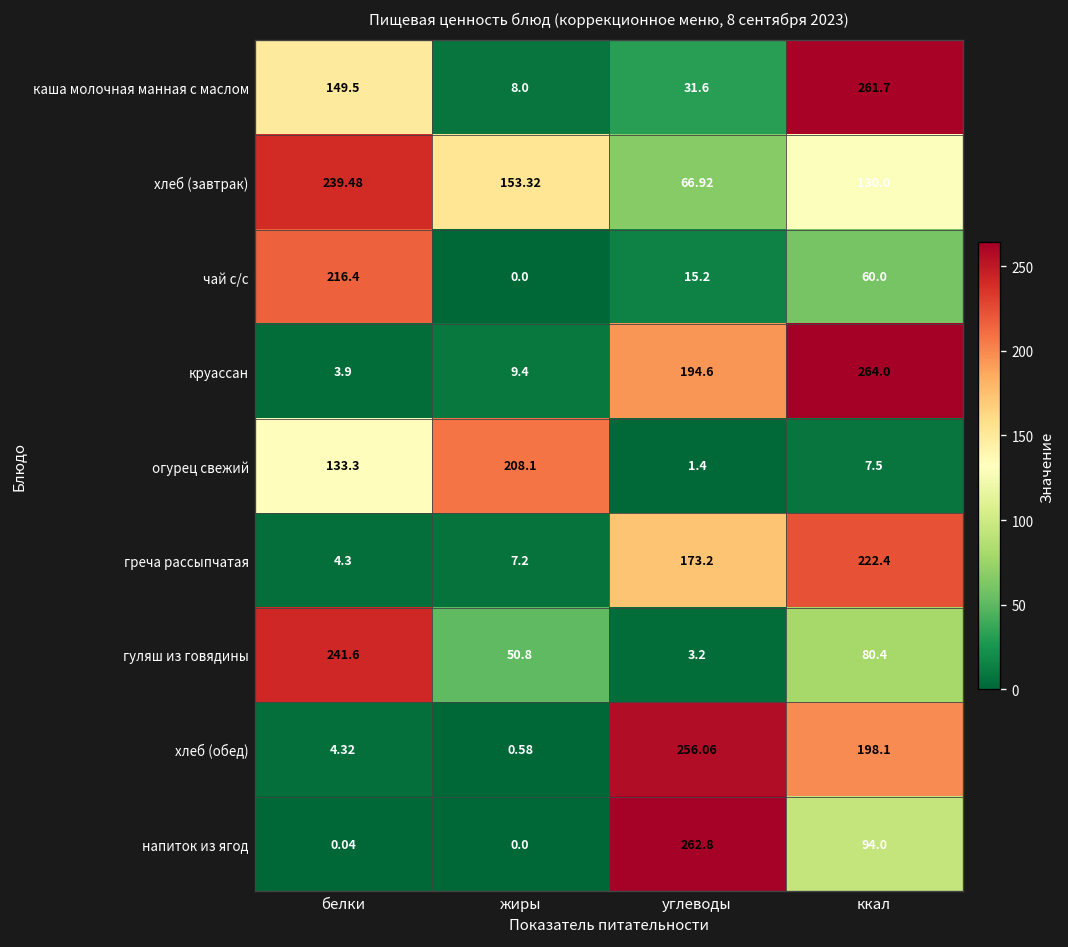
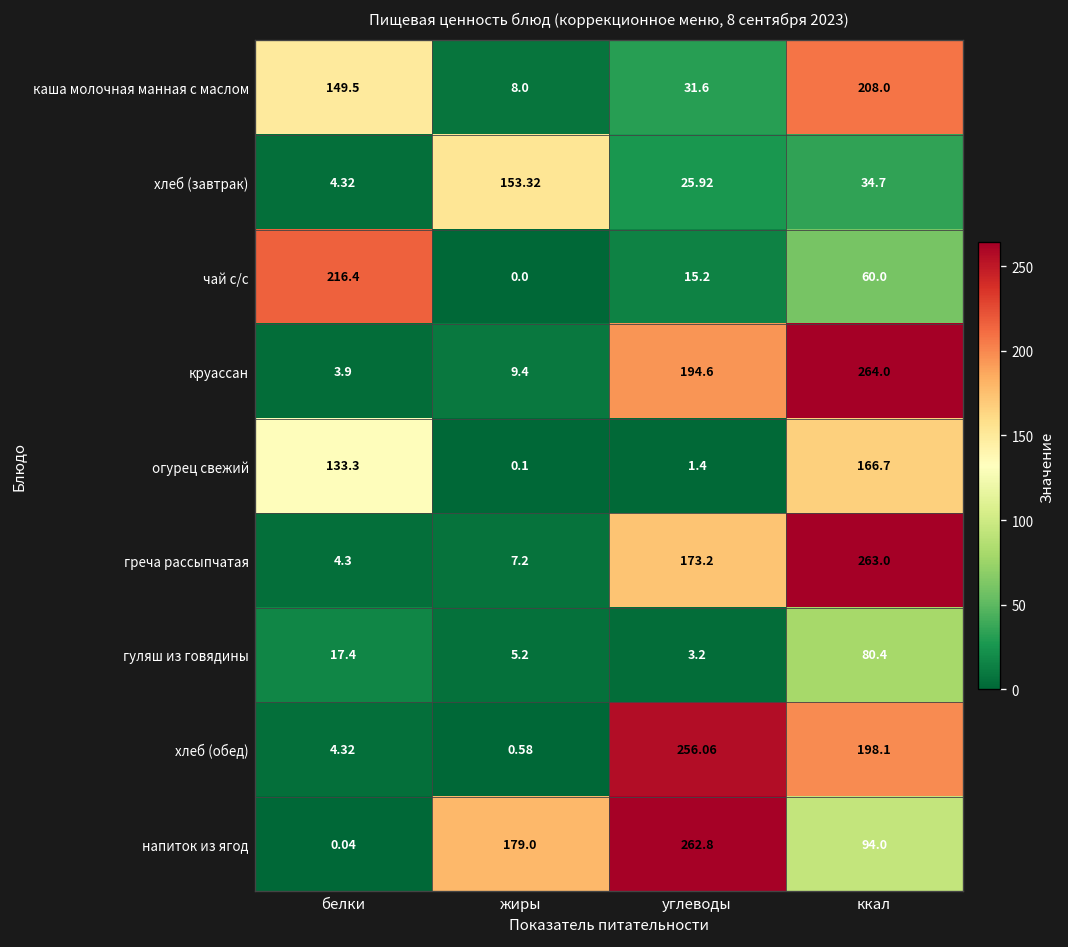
каша молочная манная с маслом, ккал: 261.7 -> 208.0
хлеб (завтрак), белки: 239.48 -> 4.32
хлеб (завтрак), углеводы: 66.92 -> 25.92
хлеб (завтрак), ккал: 130.0 -> 34.7
огурец свежий, жиры: 208.1 -> 0.1
огурец свежий, ккал: 7.5 -> 166.7
греча рассыпчатая, ккал: 222.4 -> 263.0
гуляш из говядины, белки: 241.6 -> 17.4
гуляш из говядины, жиры: 50.8 -> 5.2
напиток из ягод, жиры: 0.0 -> 179.0
